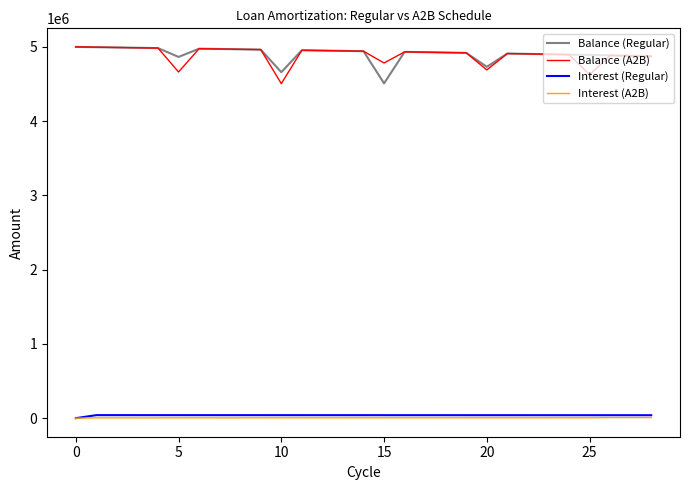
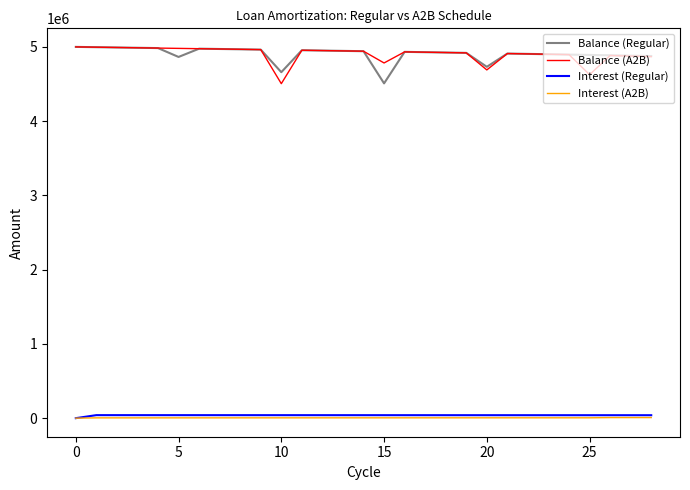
Balance (A2B), 5: 4700000 -> 5000000
